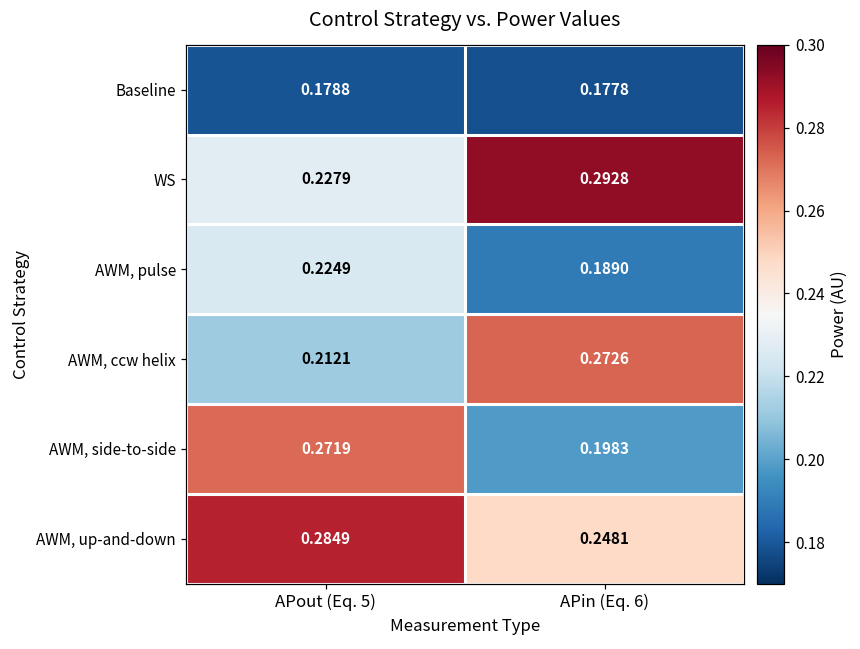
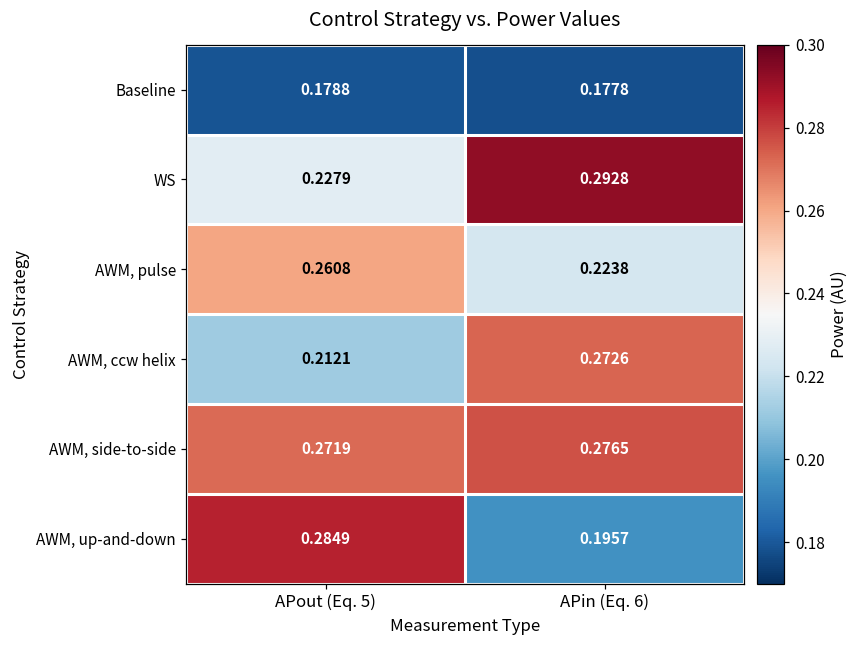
AWM, pulse, APout (Eq. 5): 0.2249 -> 0.2608
AWM, pulse, APin (Eq. 6): 0.1890 -> 0.2238
AWM, side-to-side, APin (Eq. 6): 0.1983 -> 0.2765
AWM, up-and-down, APin (Eq. 6): 0.2481 -> 0.1957
